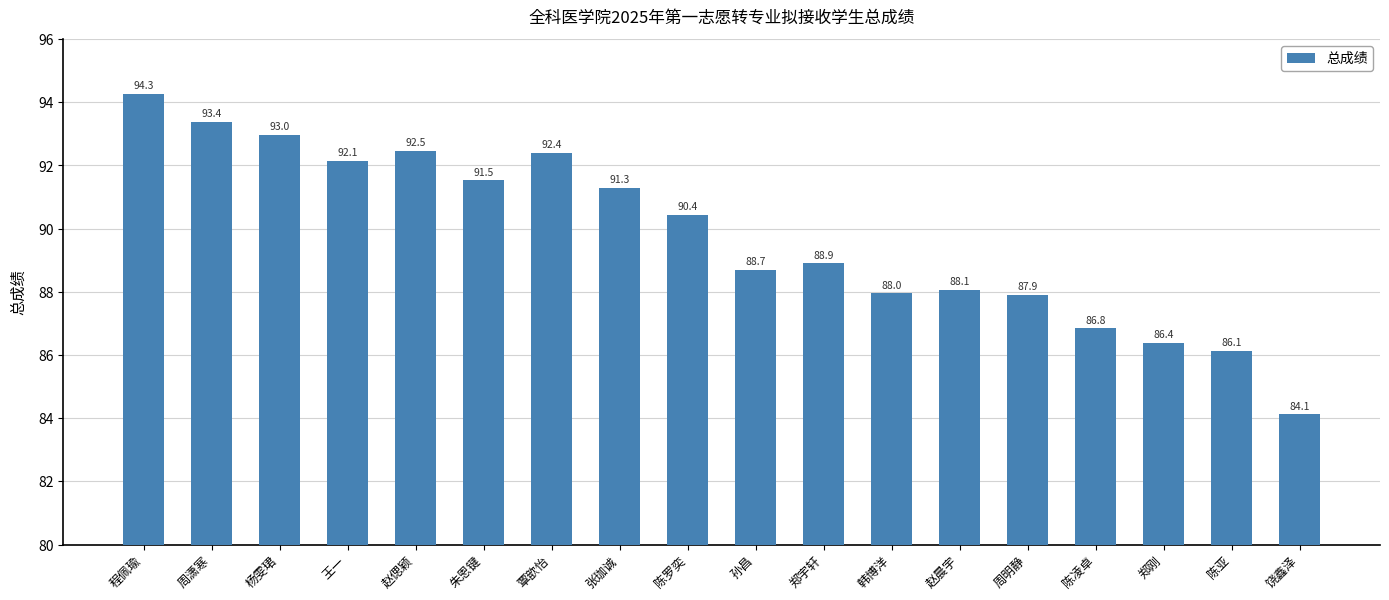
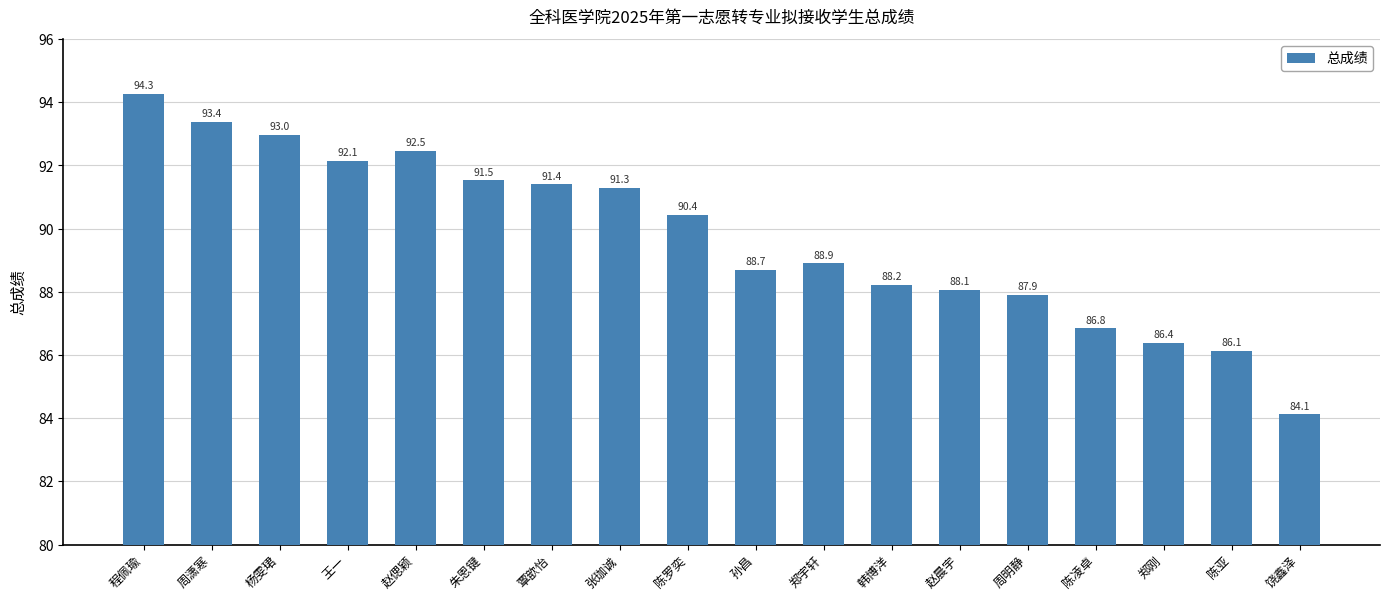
覃歆怡: 92.4 -> 91.4
韩博洋: 88.0 -> 88.2
